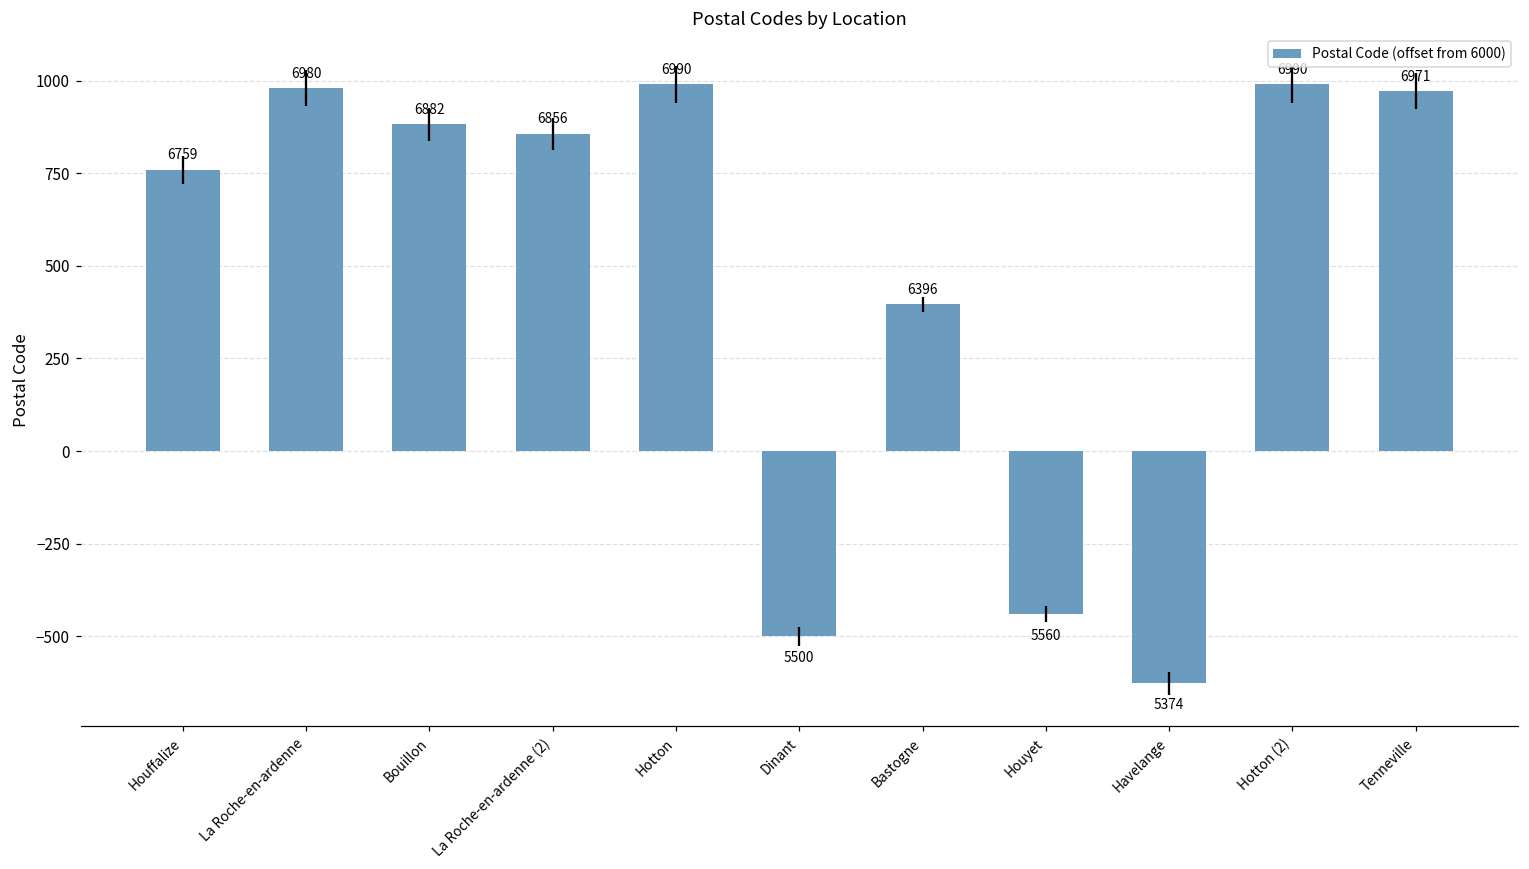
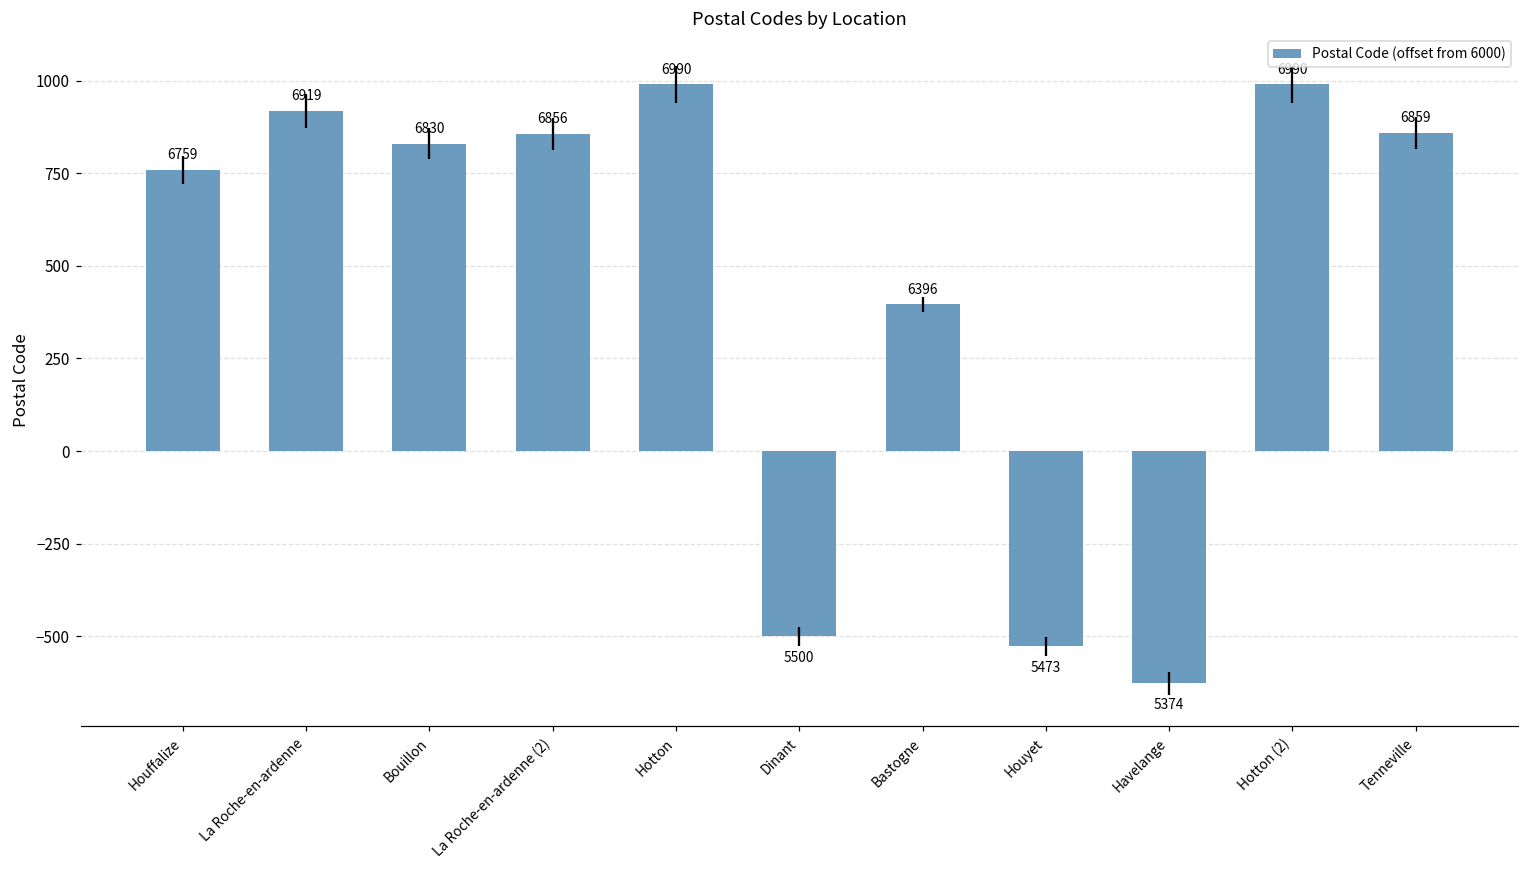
La Roche-en-ardenne: 6980 -> 6919
Bouillon: 6882 -> 6830
Houyet: 5560 -> 5473
Tenneville: 6971 -> 6859
